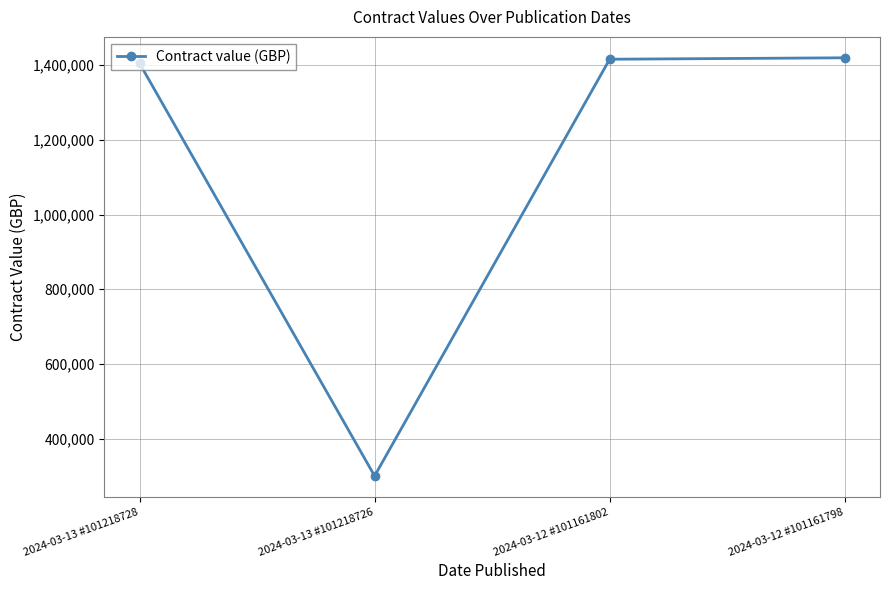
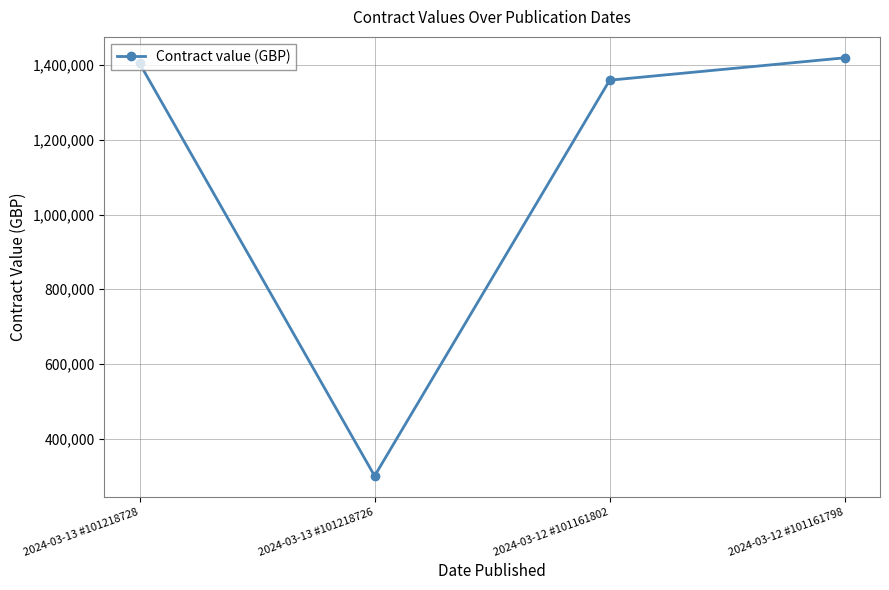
2024-03-12 #101161802: 1,420,000 -> 1,360,000
